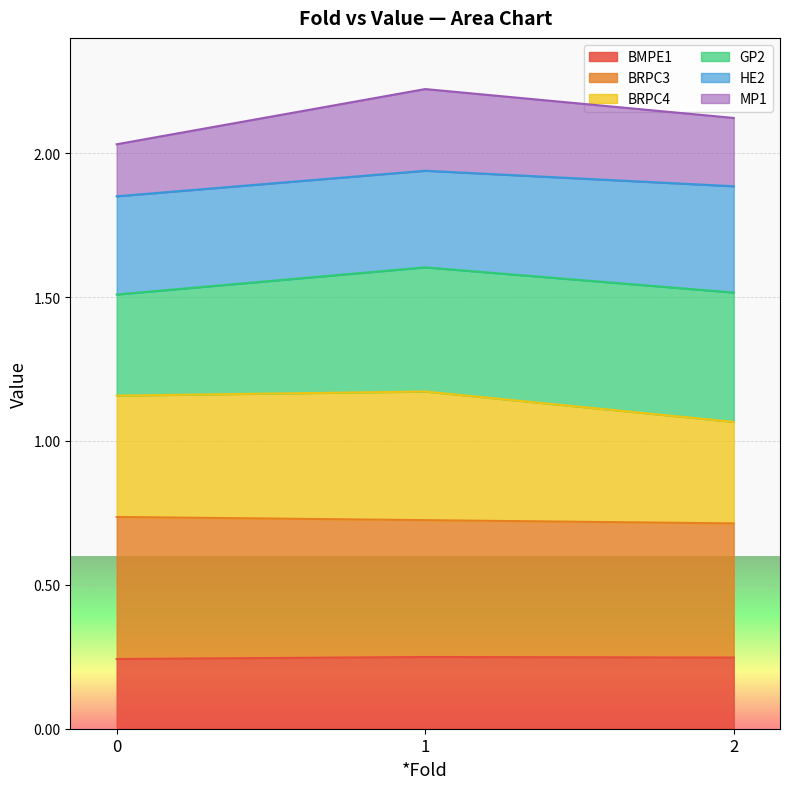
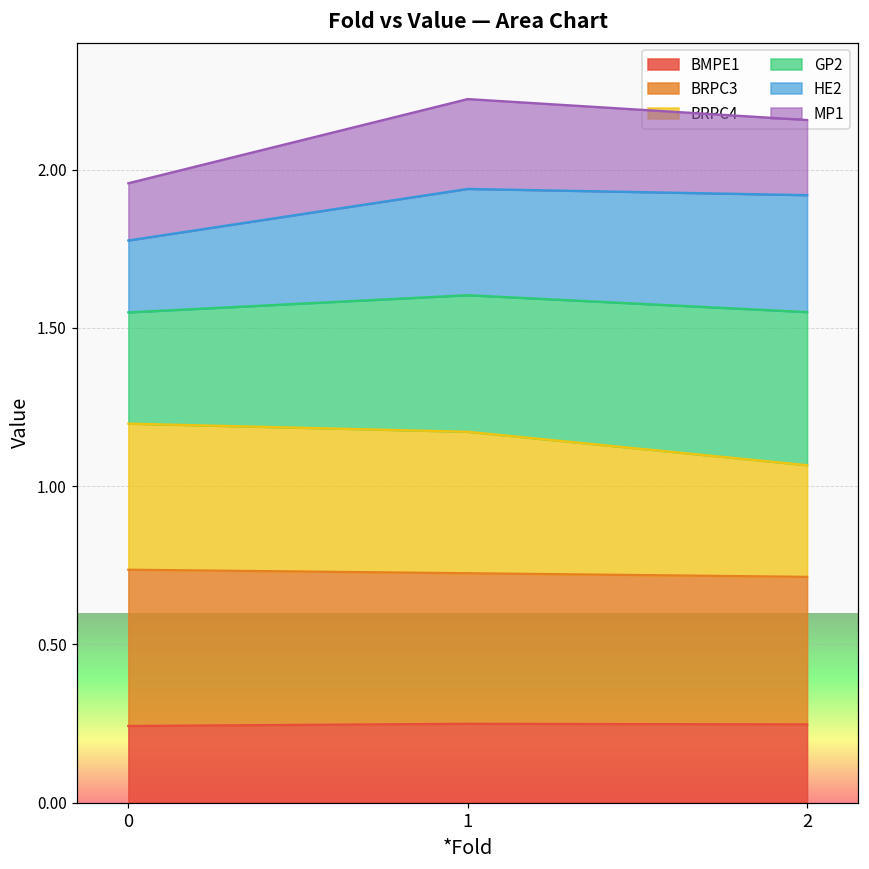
BRPC4, 0: 0.42 -> 0.46
HE2, 0: 0.34 -> 0.23
GP2, 2: 0.45 -> 0.48
